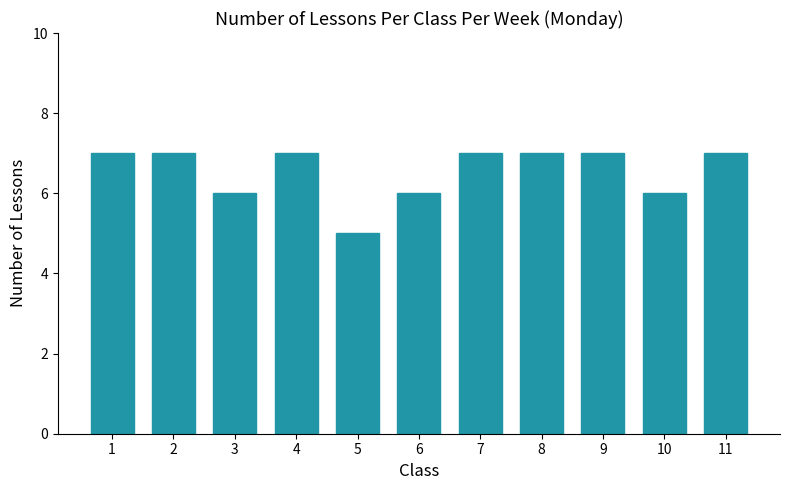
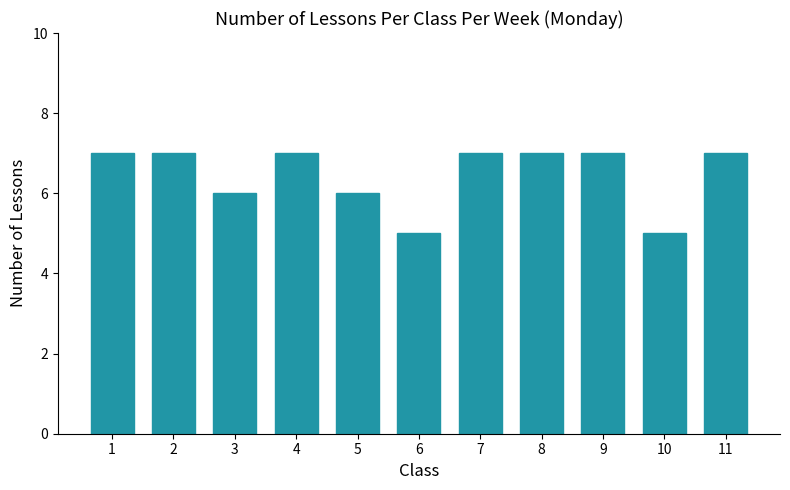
5: 5 -> 6
6: 6 -> 5
10: 6 -> 5
